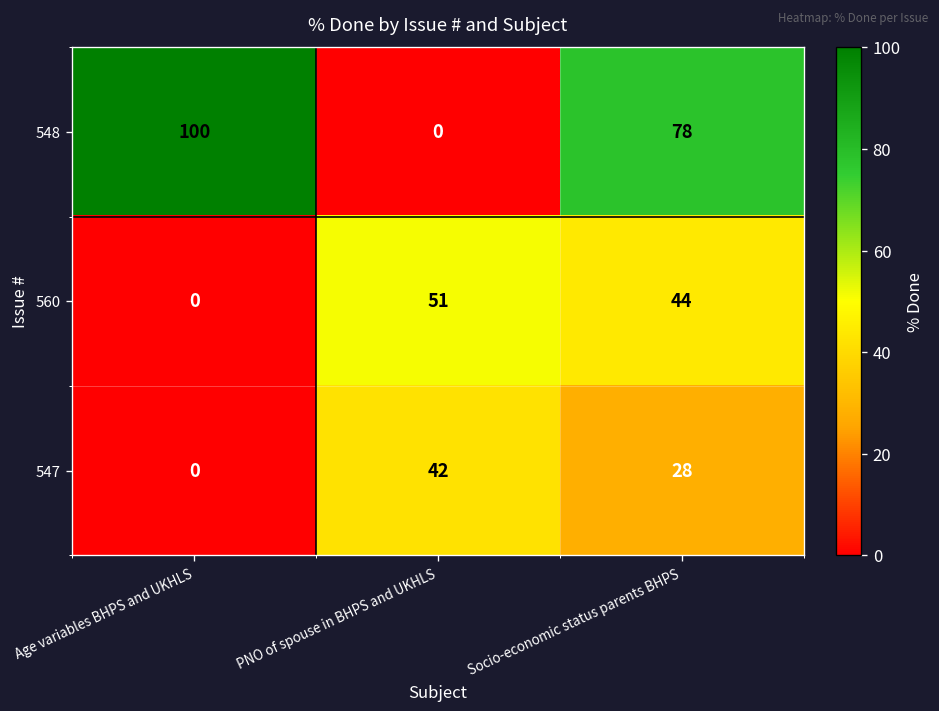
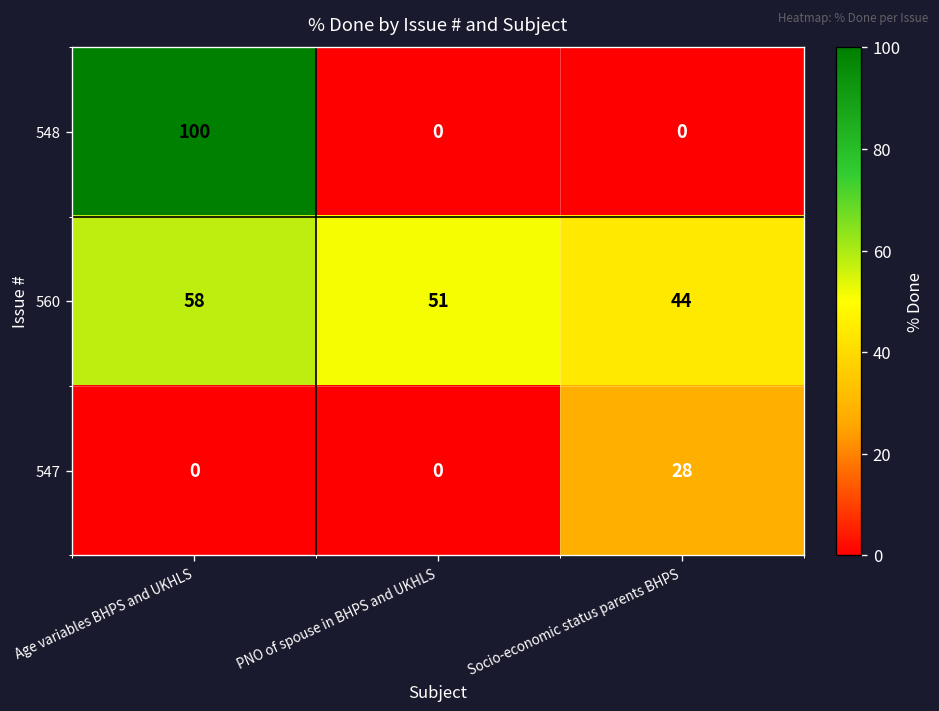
548, Socio-economic status parents BHPS: 78 -> 0
560, Age variables BHPS and UKHLS: 0 -> 58
547, PNO of spouse in BHPS and UKHLS: 42 -> 0
